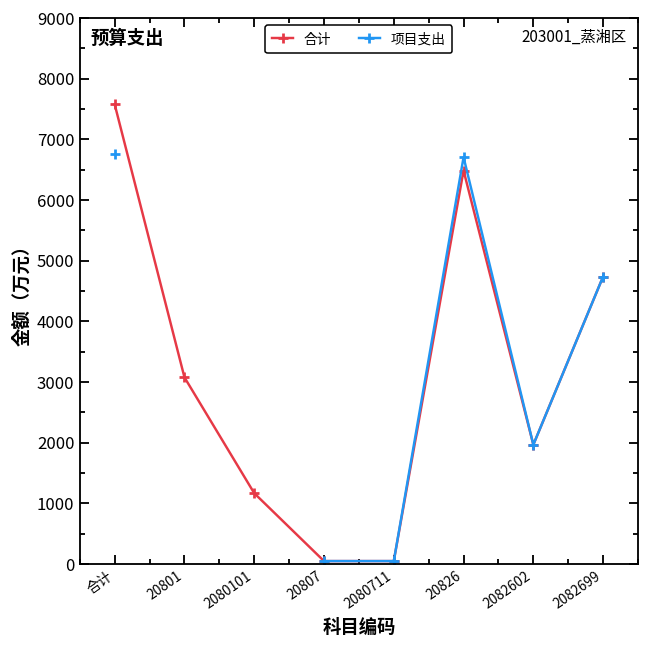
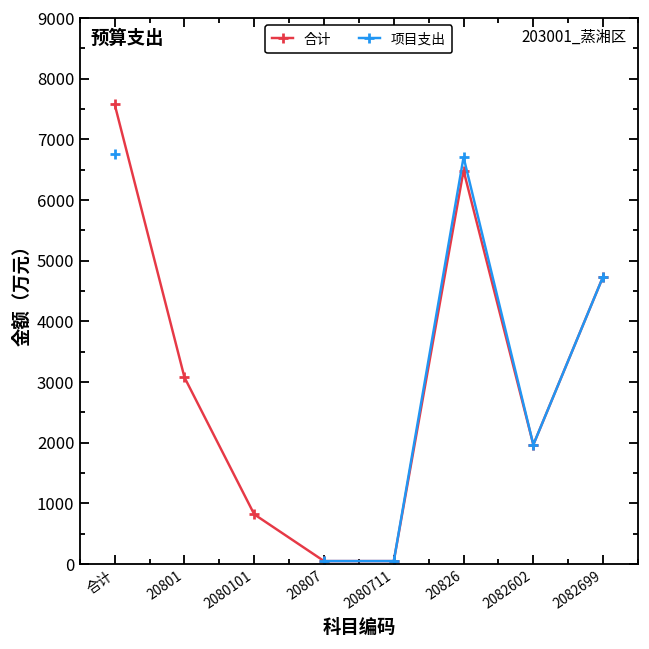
合计, 2080101: 1200 -> 800
